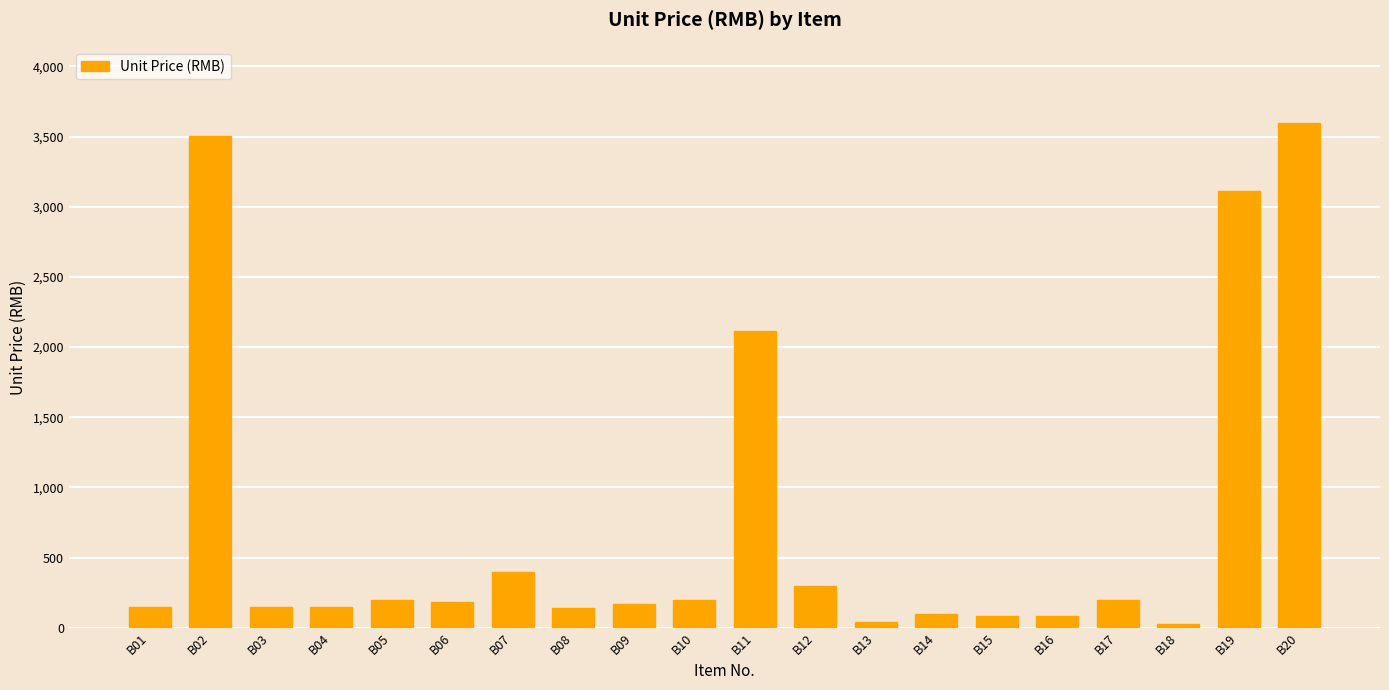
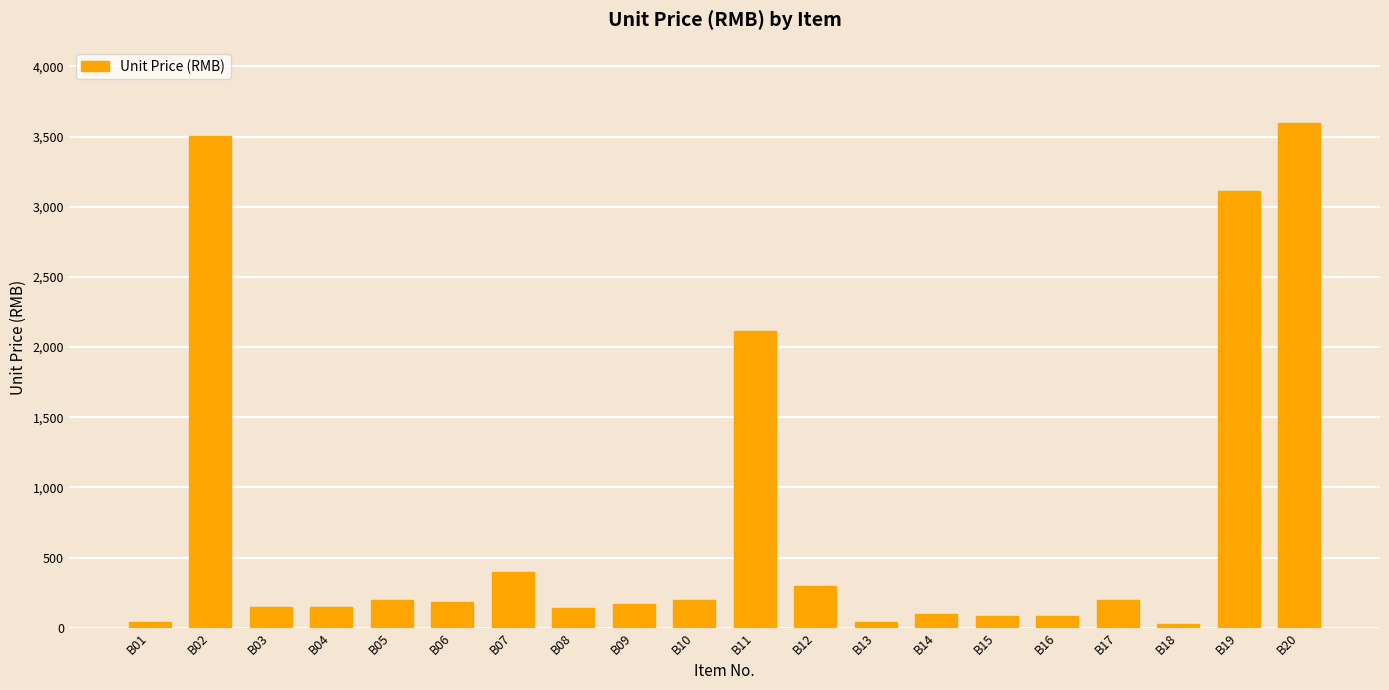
B01: 150 -> 40
